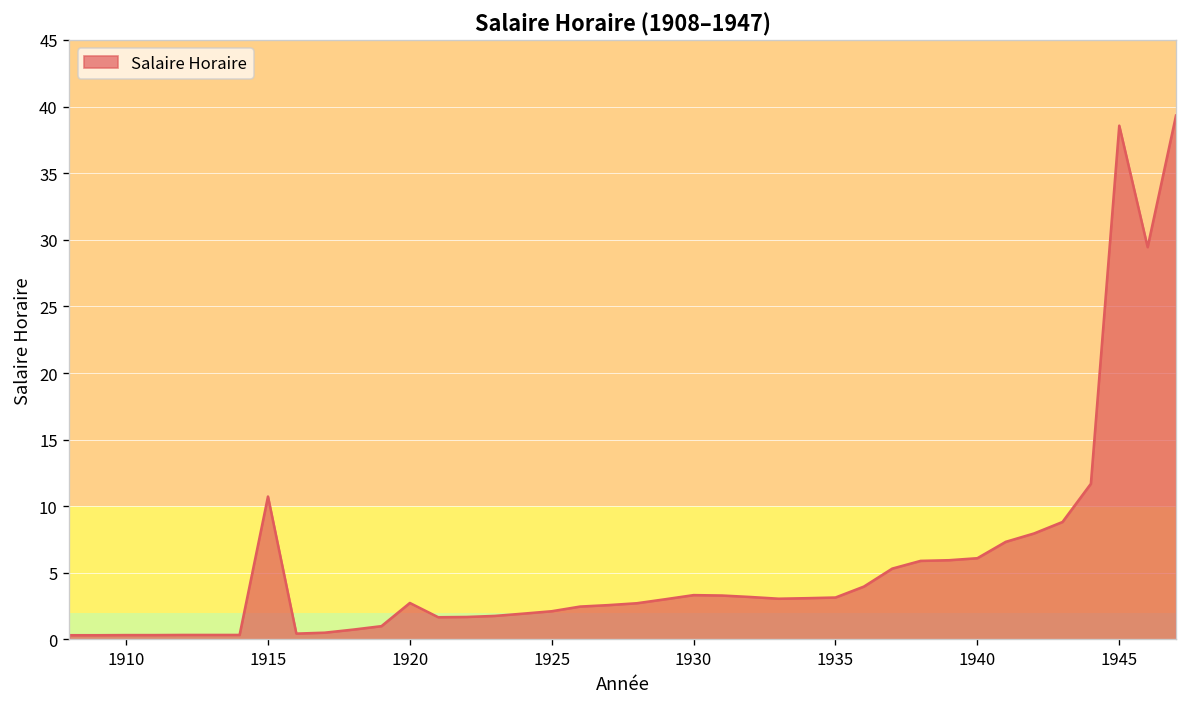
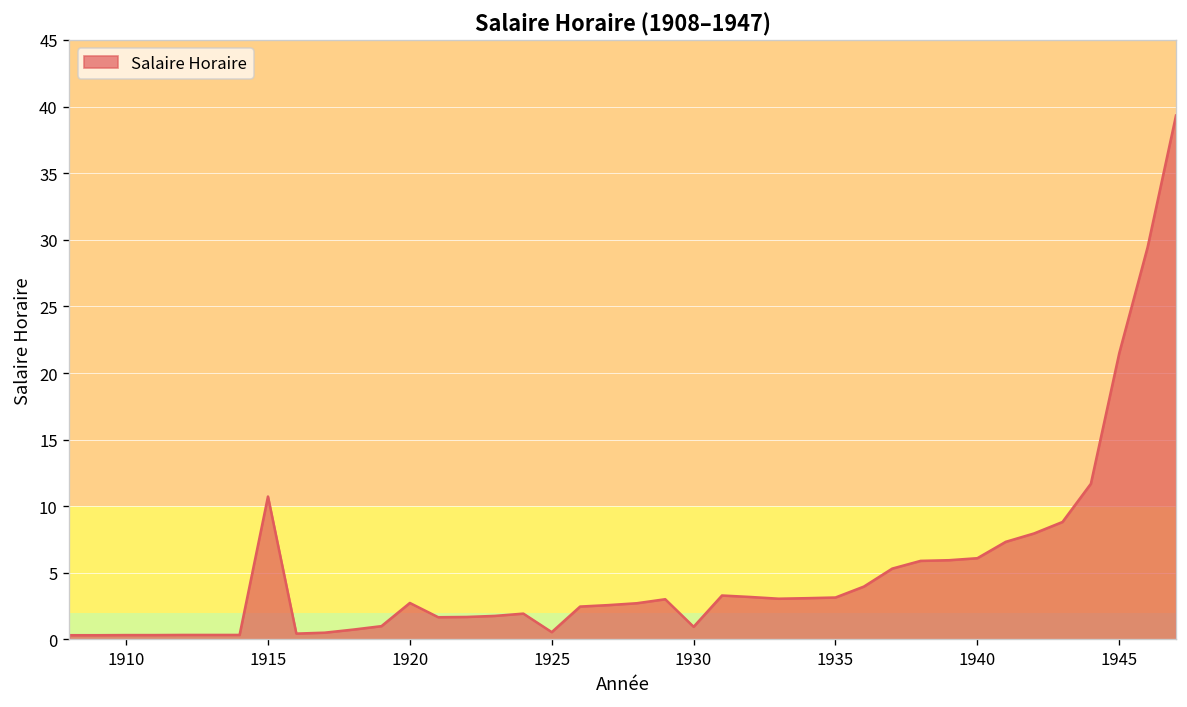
1925: 2.1 -> 0.6
1930: 3.3 -> 1.0
1945: 38.6 -> 21.5
